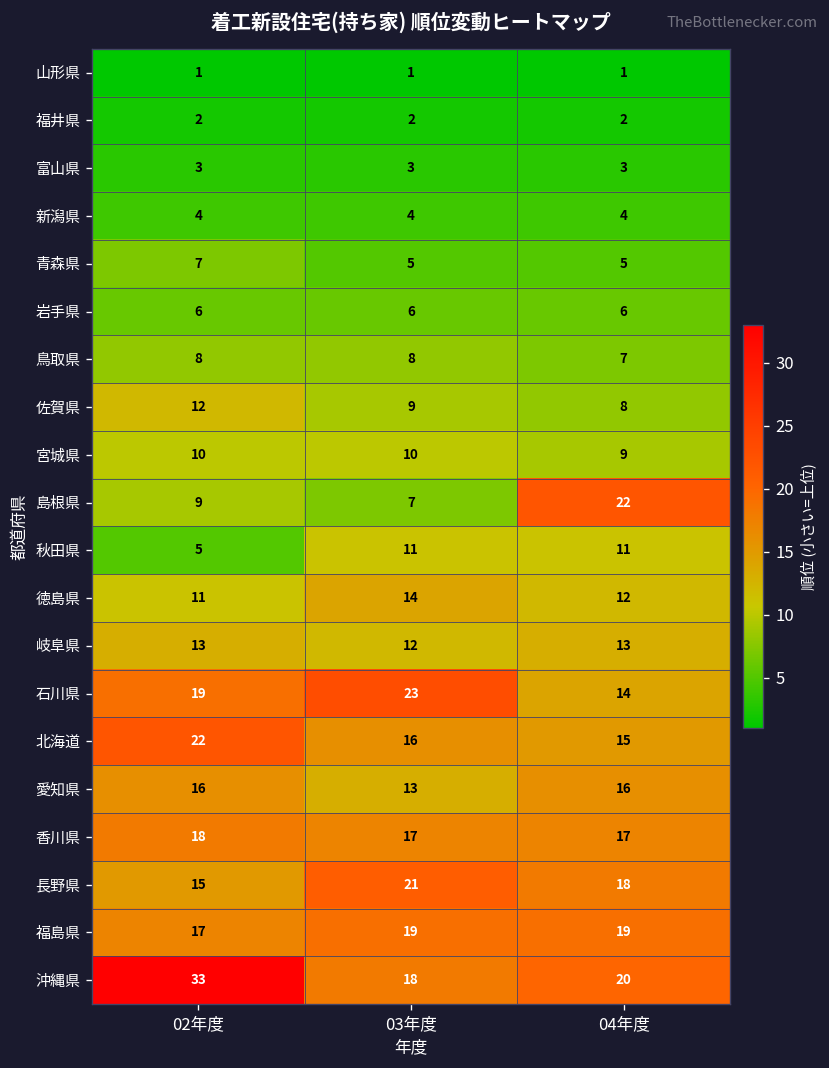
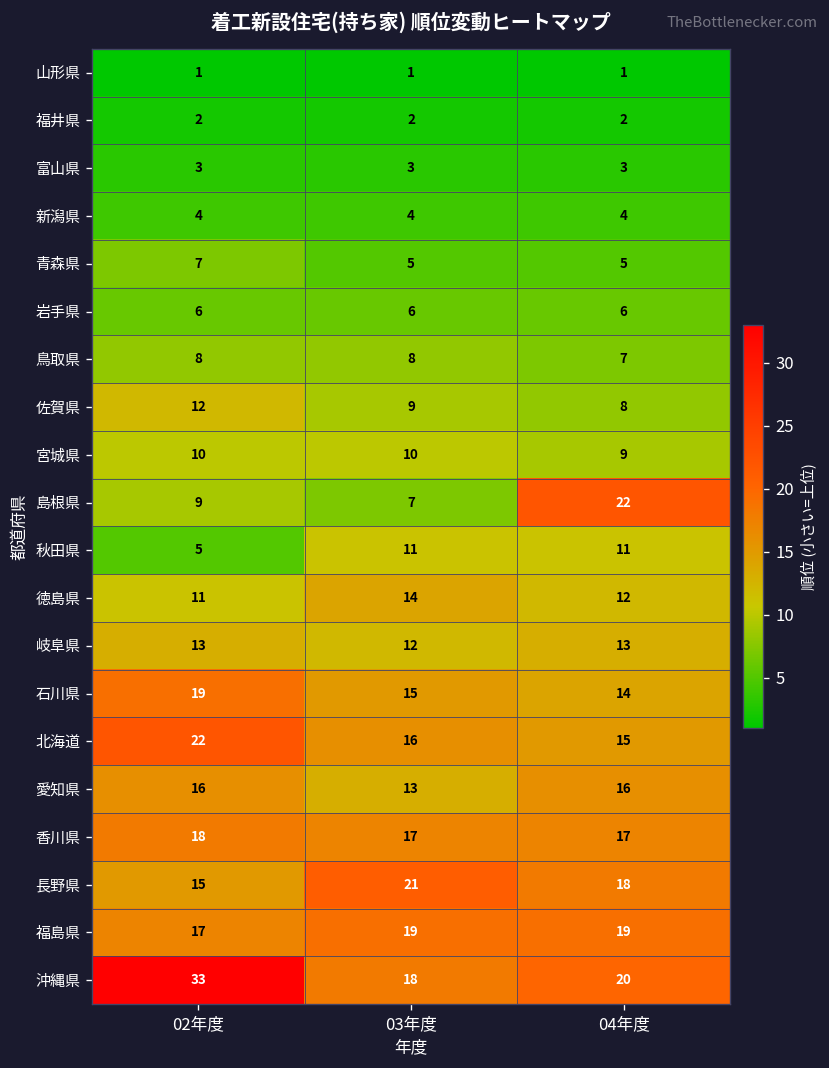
石川県, 03年度: 23 -> 15
